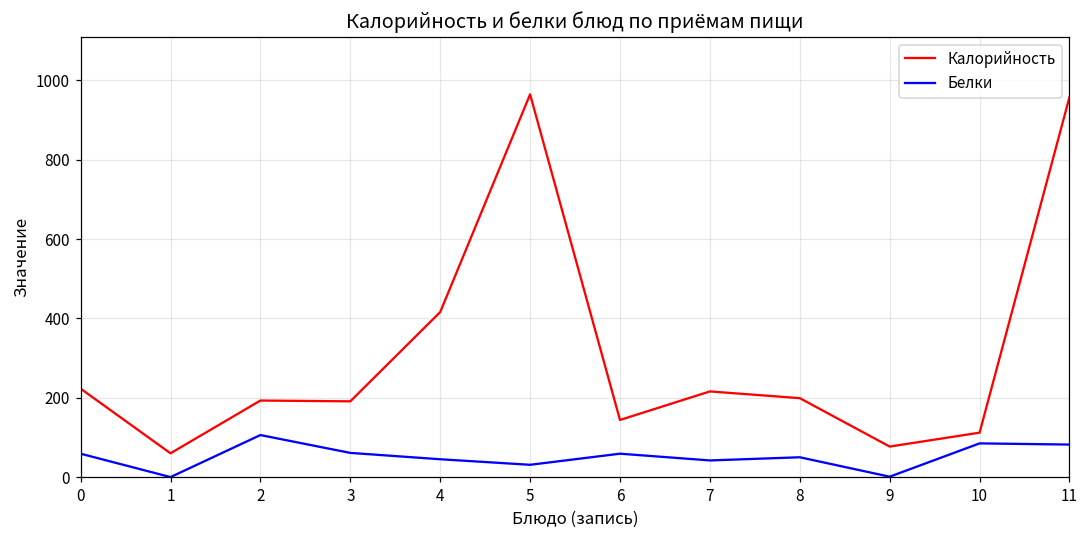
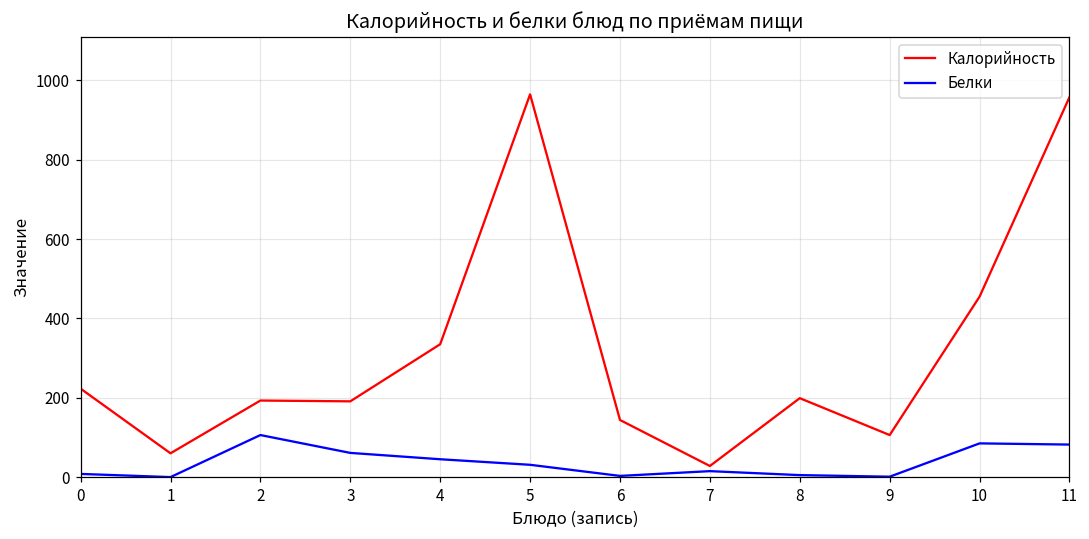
Белки, 0: 60 -> 10
Калорийность, 4: 420 -> 340
Белки, 6: 60 -> 0
Калорийность, 7: 220 -> 30
Белки, 7: 40 -> 20
Белки, 8: 50 -> 10
Калорийность, 9: 80 -> 110
Калорийность, 10: 110 -> 460
